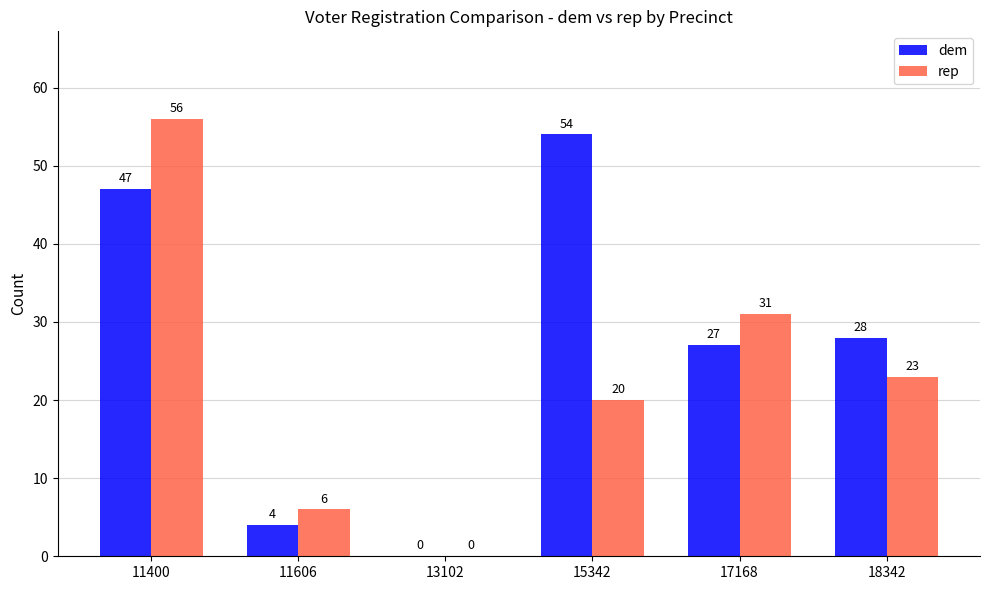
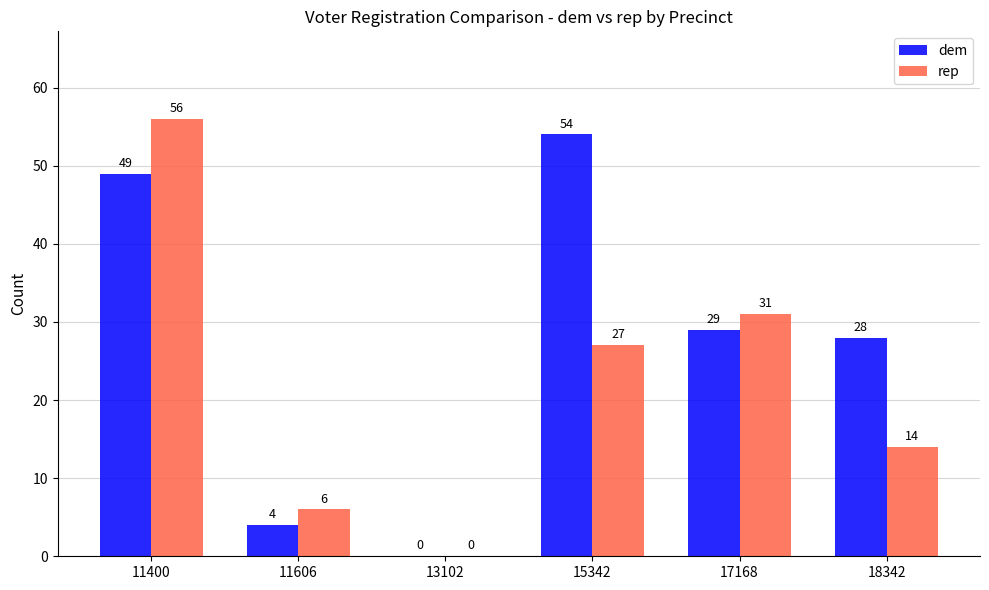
dem, 11400: 47 -> 49
rep, 15342: 20 -> 27
dem, 17168: 27 -> 29
rep, 18342: 23 -> 14
